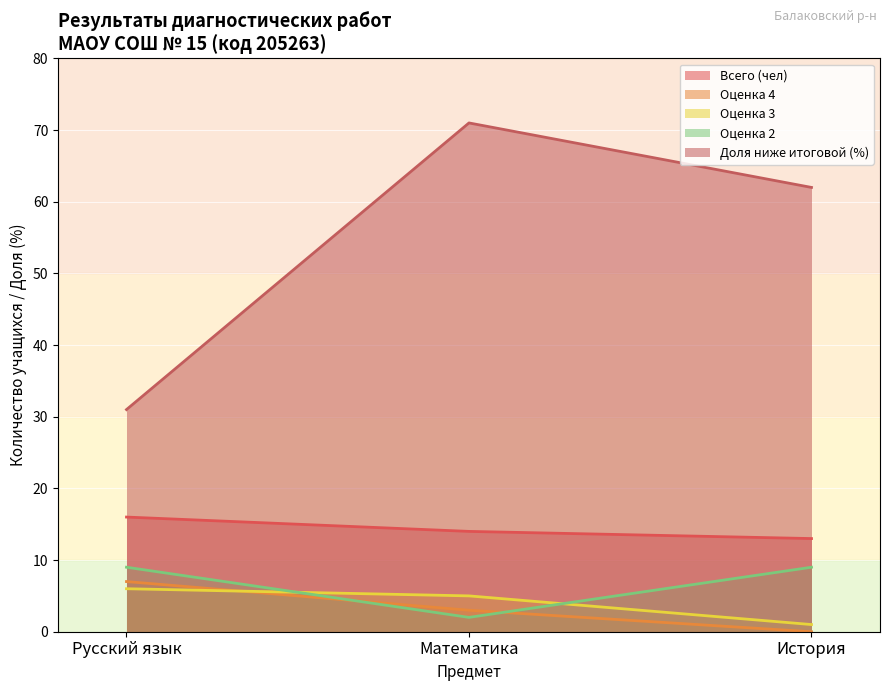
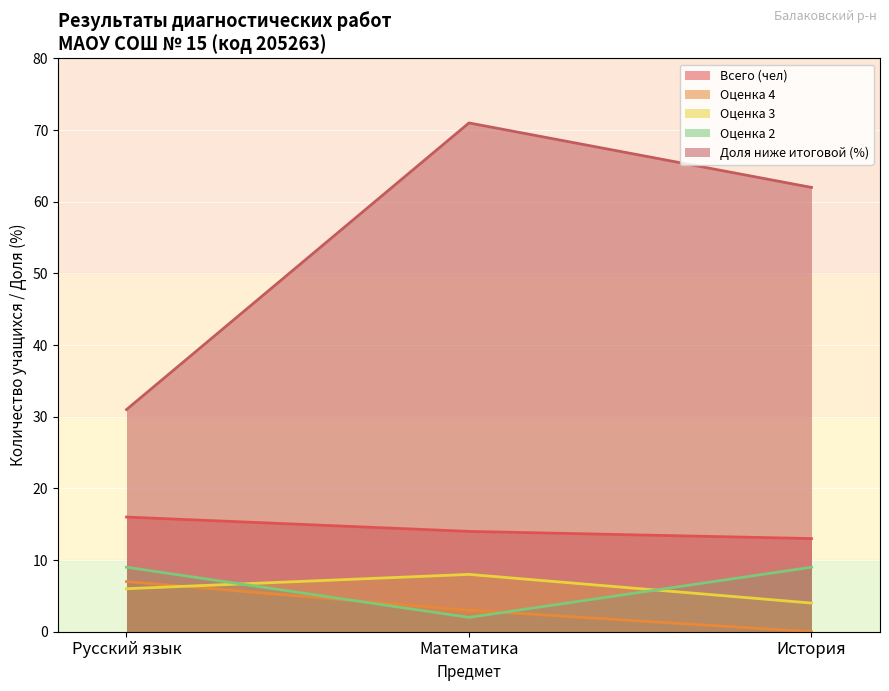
Оценка 3, Математика: 5 -> 8
Оценка 3, История: 1 -> 4
